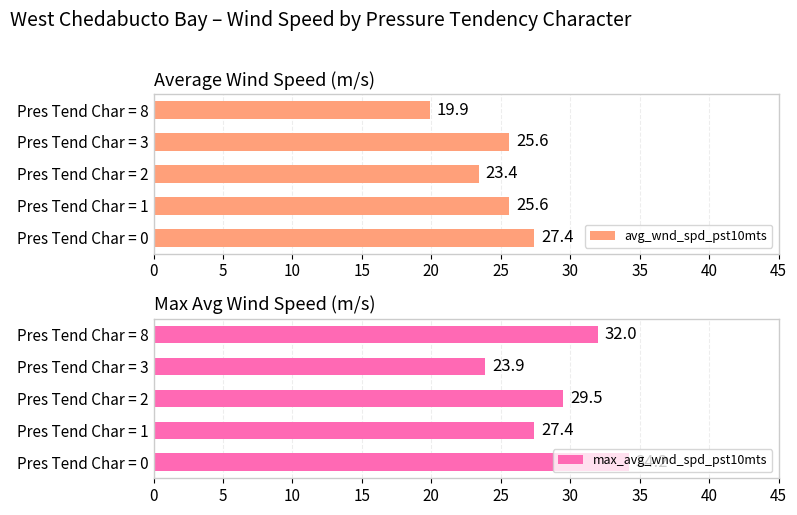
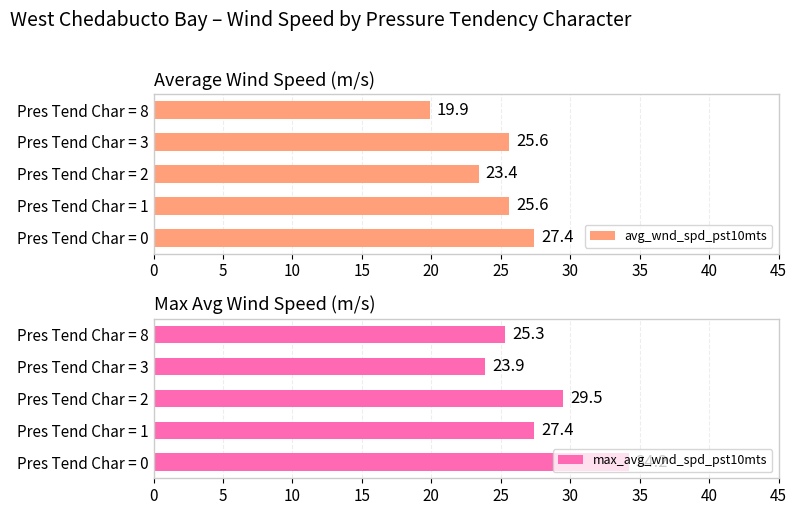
Max Avg Wind Speed (m/s), Pres Tend Char = 8: 32.0 -> 25.3
